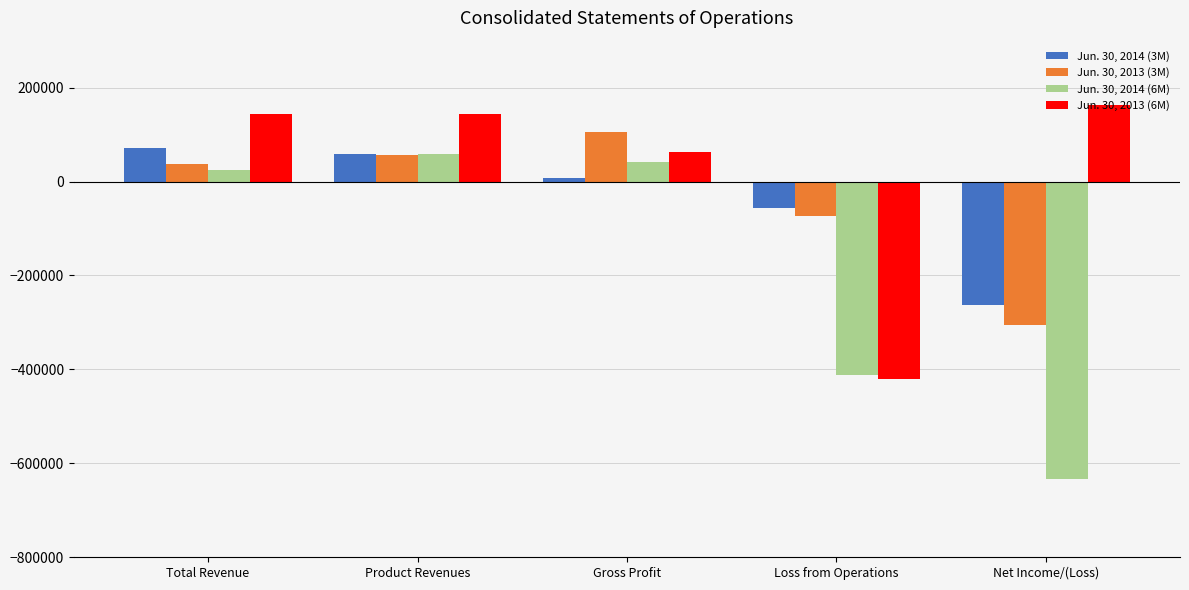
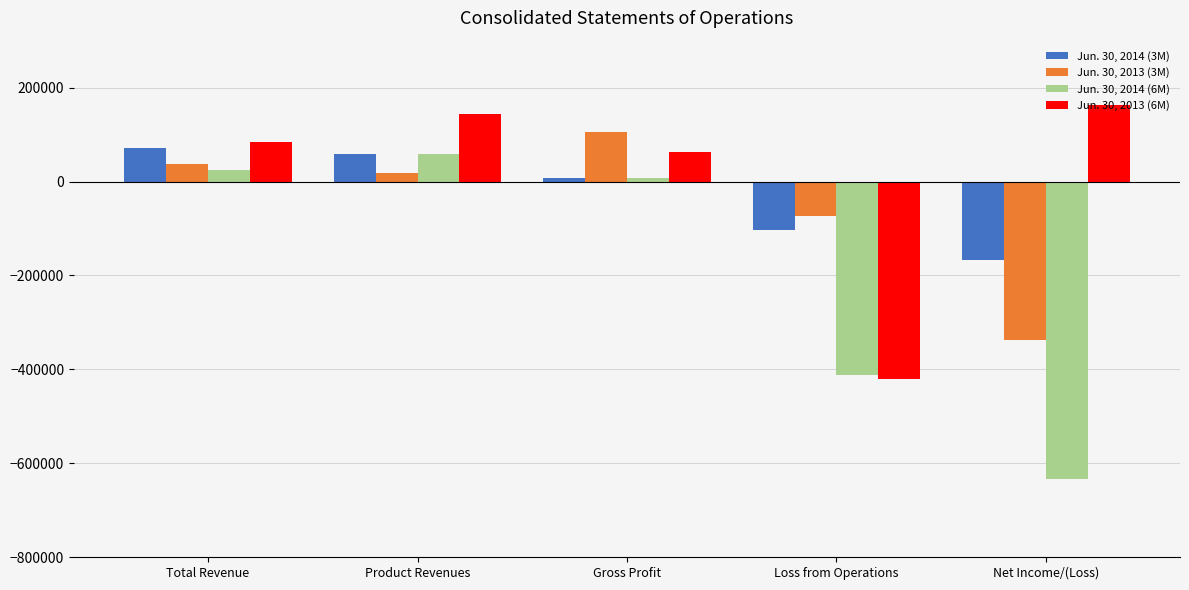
Jun. 30, 2013 (6M), Total Revenue: 140000 -> 80000
Jun. 30, 2013 (3M), Product Revenues: 60000 -> 20000
Jun. 30, 2014 (6M), Gross Profit: 40000 -> 10000
Jun. 30, 2014 (3M), Loss from Operations: -60000 -> -100000
Jun. 30, 2014 (3M), Net Income/(Loss): -260000 -> -170000
Jun. 30, 2013 (3M), Net Income/(Loss): -310000 -> -340000
